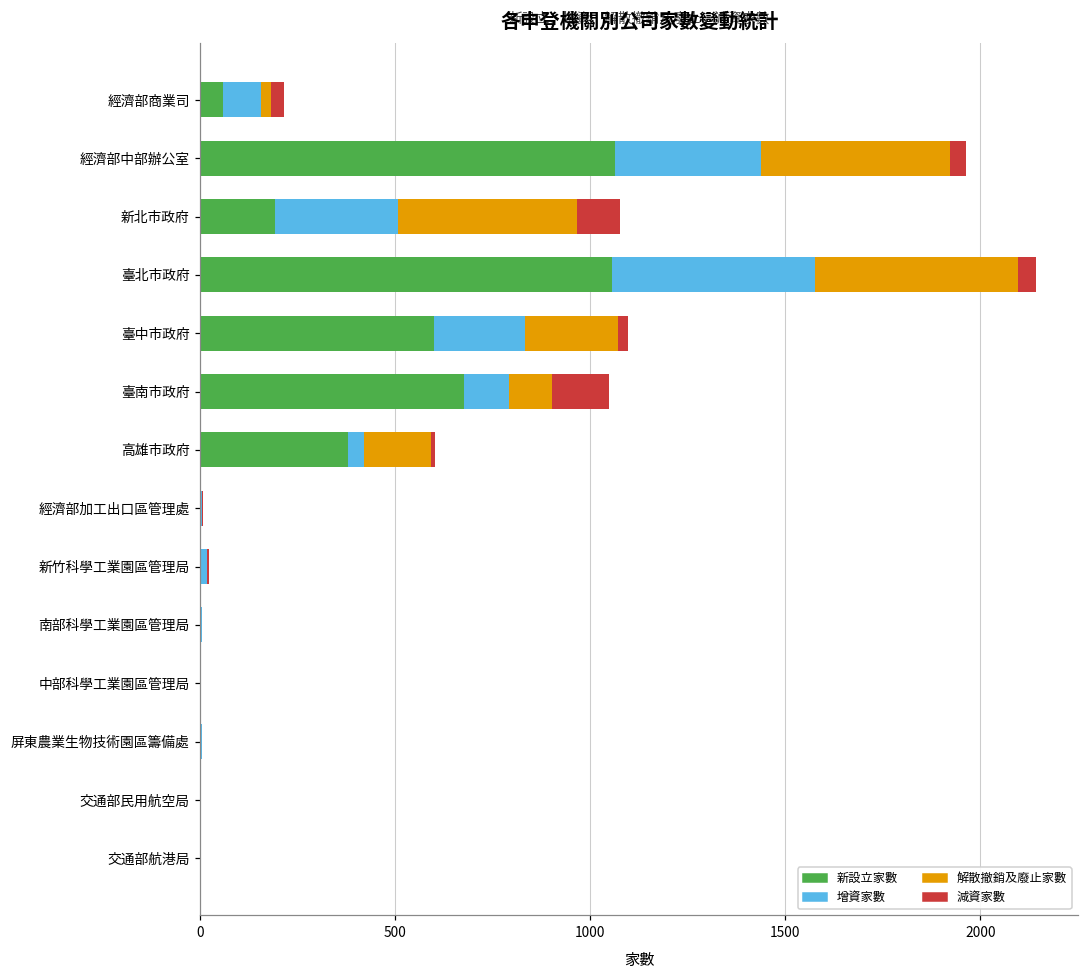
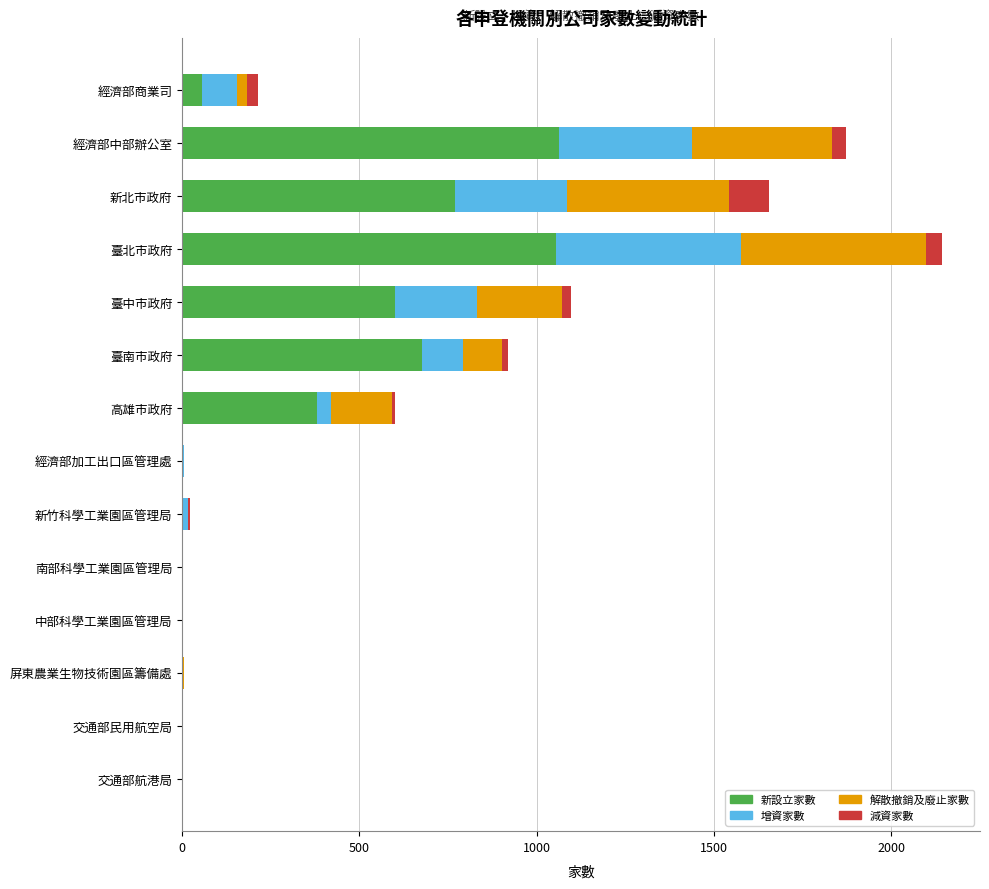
解散撤銷及廢止家數, 經濟部中部辦公室: 490 -> 400
新設立家數, 新北市政府: 190 -> 770
減資家數, 臺南市政府: 150 -> 20
